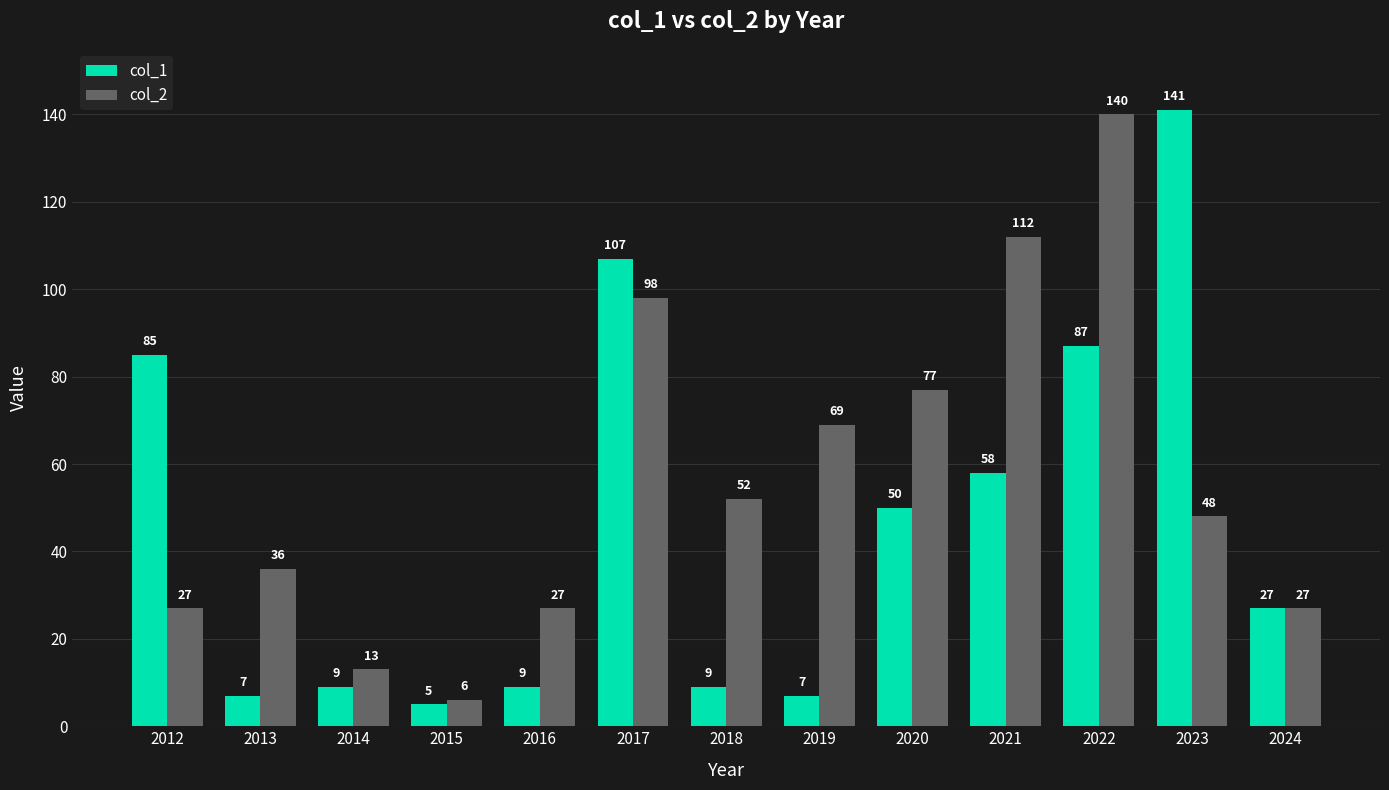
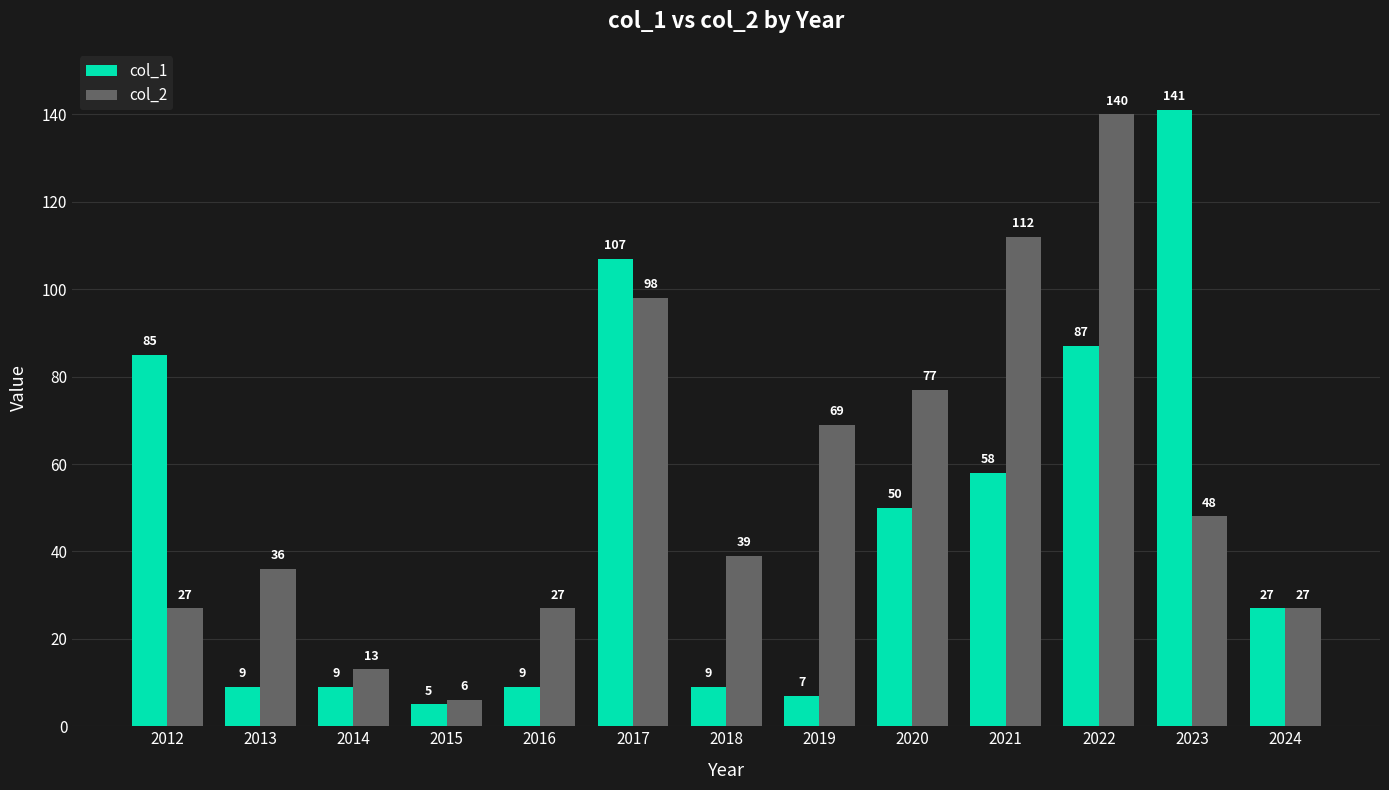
col_1, 2013: 7 -> 9
col_2, 2018: 52 -> 39
